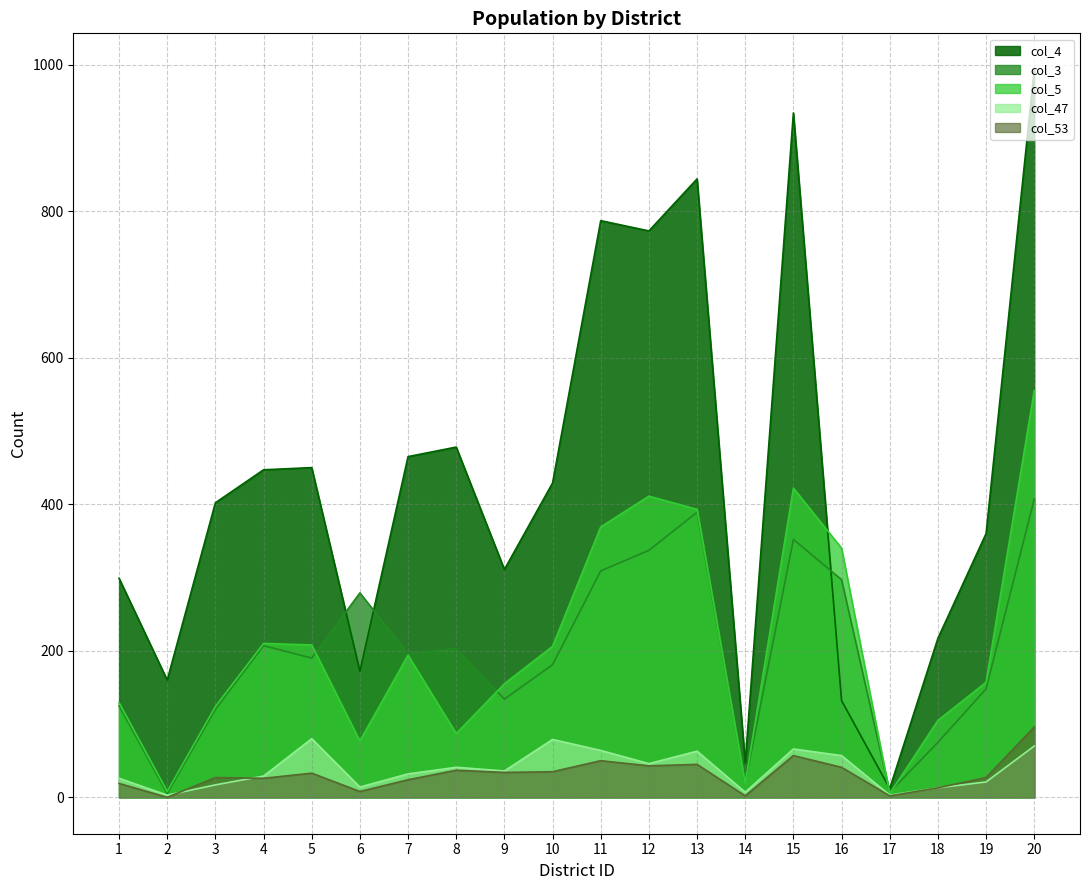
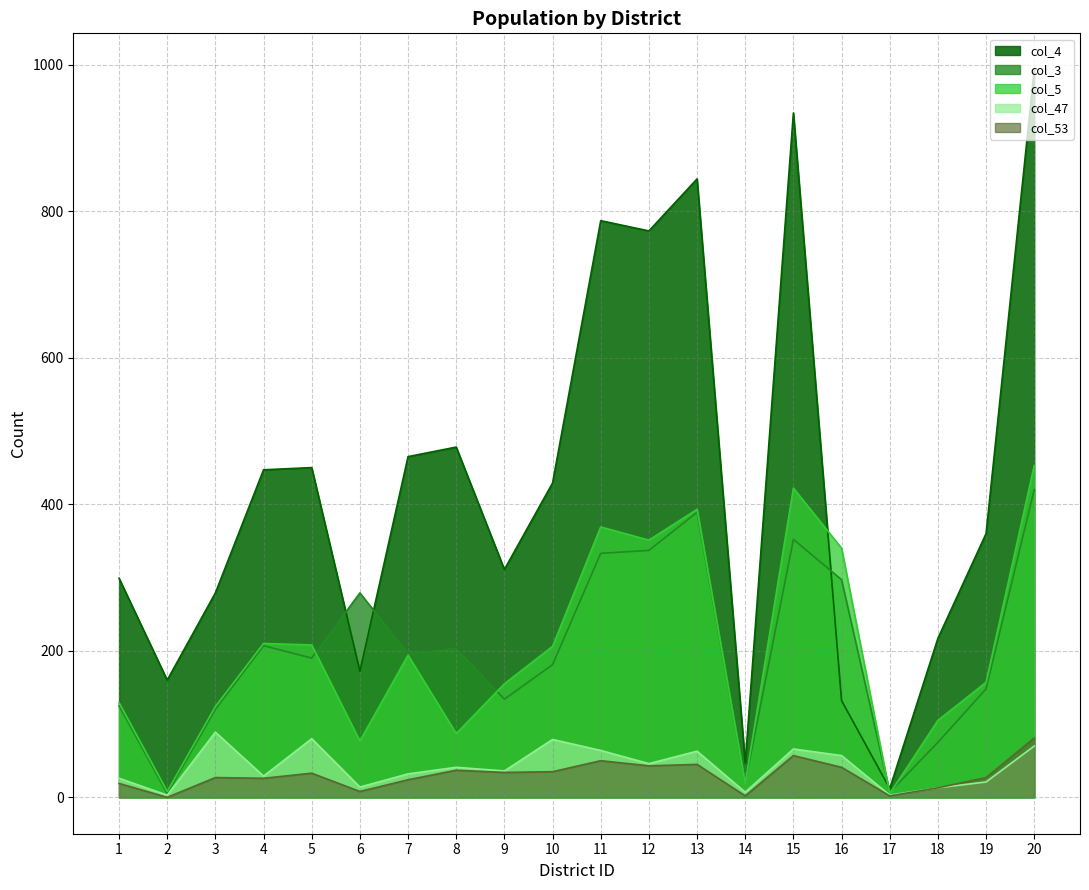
col_4, 3: 400 -> 280
col_47, 3: 20 -> 90
col_3, 11: 310 -> 330
col_5, 12: 410 -> 350
col_3, 20: 410 -> 420
col_5, 20: 560 -> 450
col_53, 20: 100 -> 80
